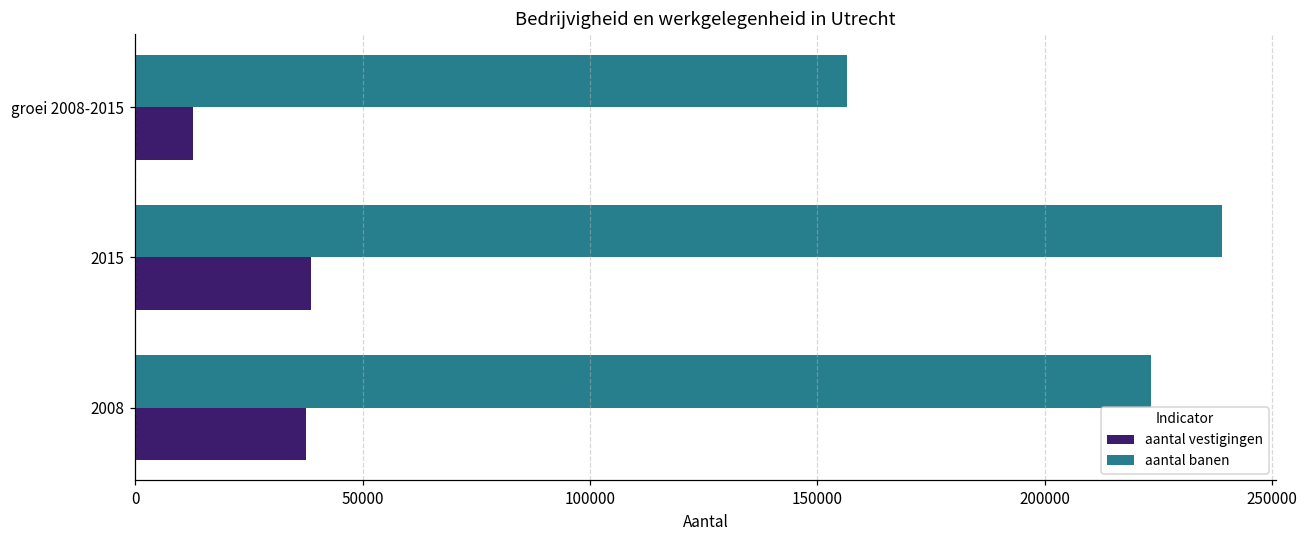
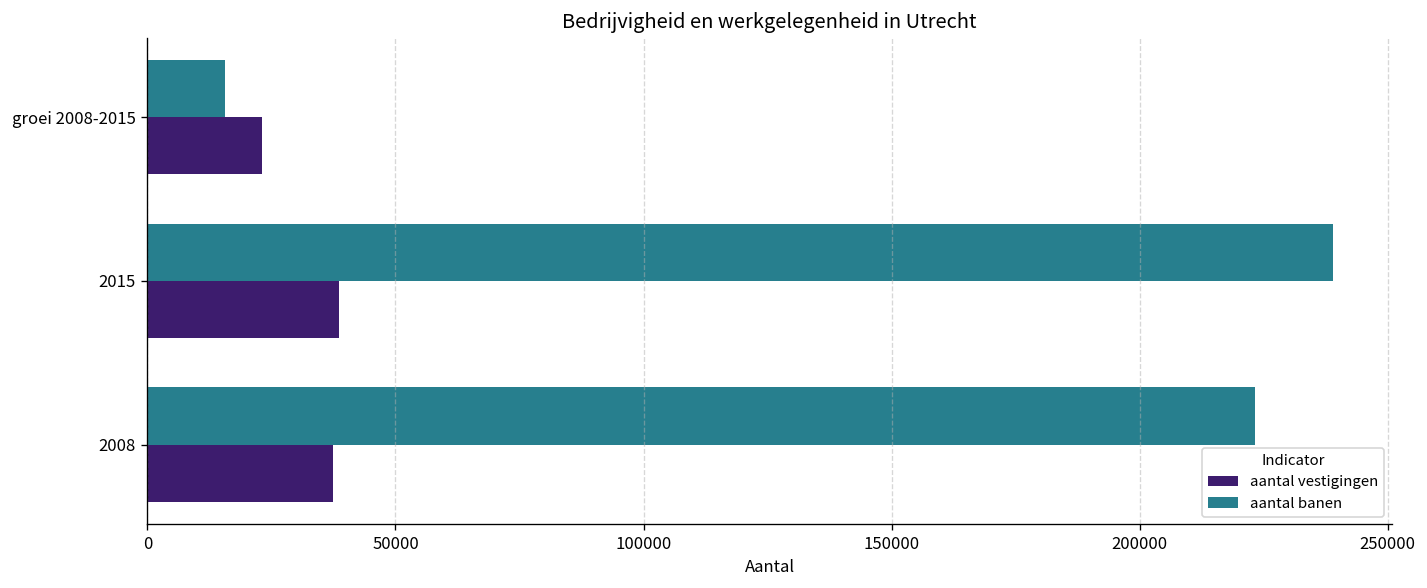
aantal banen, groei 2008-2015: 156000 -> 16000
aantal vestigingen, groei 2008-2015: 13000 -> 23000
